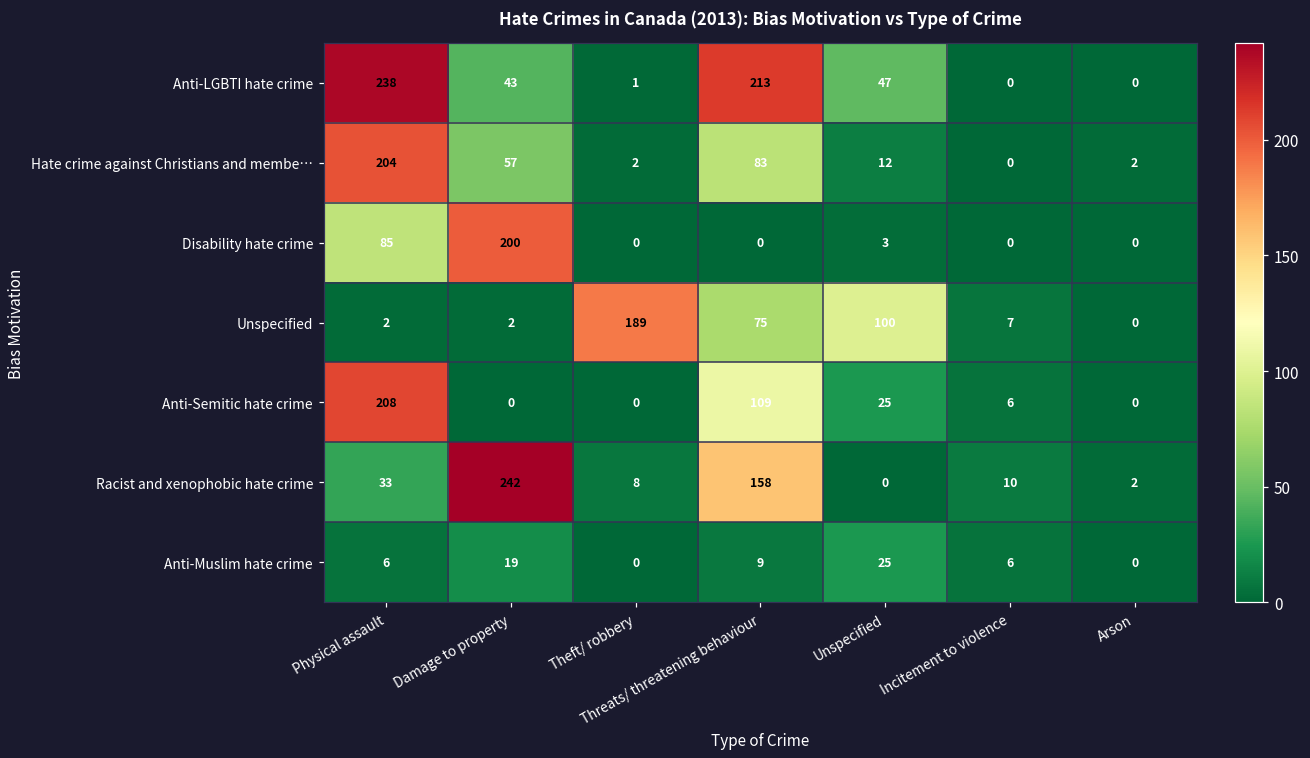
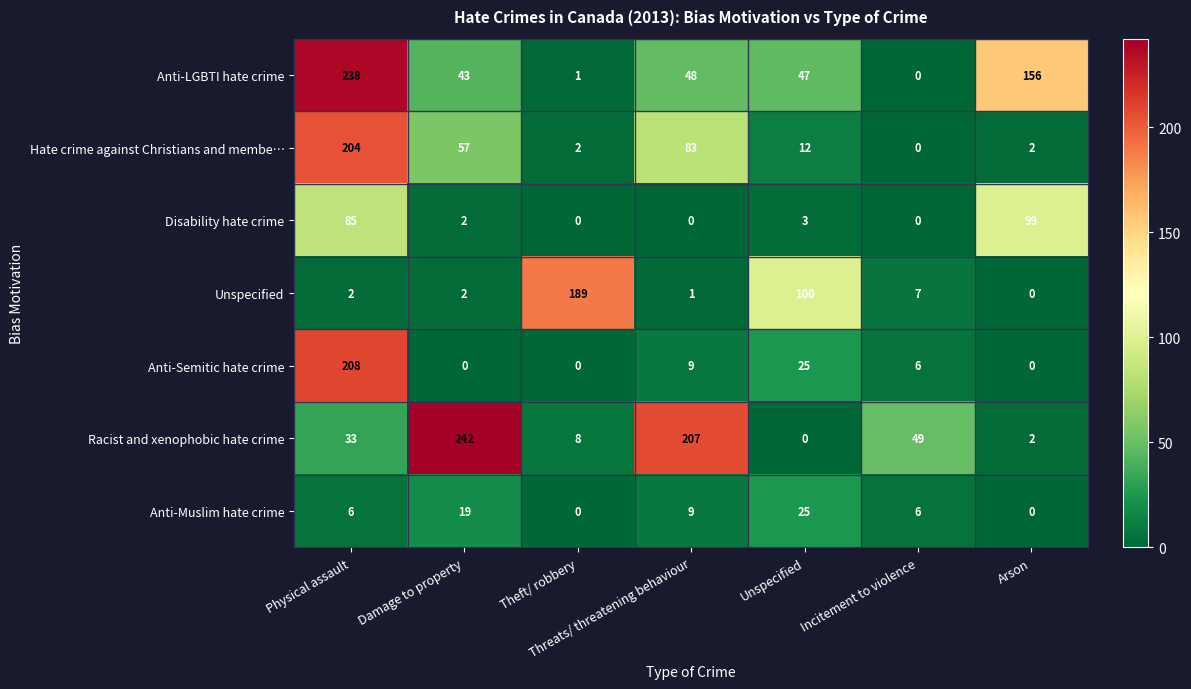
Anti-LGBTI hate crime, Threats/ threatening behaviour: 213 -> 48
Anti-LGBTI hate crime, Arson: 0 -> 156
Disability hate crime, Damage to property: 200 -> 2
Disability hate crime, Arson: 0 -> 99
Unspecified, Threats/ threatening behaviour: 75 -> 1
Anti-Semitic hate crime, Threats/ threatening behaviour: 109 -> 9
Racist and xenophobic hate crime, Threats/ threatening behaviour: 158 -> 207
Racist and xenophobic hate crime, Incitement to violence: 10 -> 49
